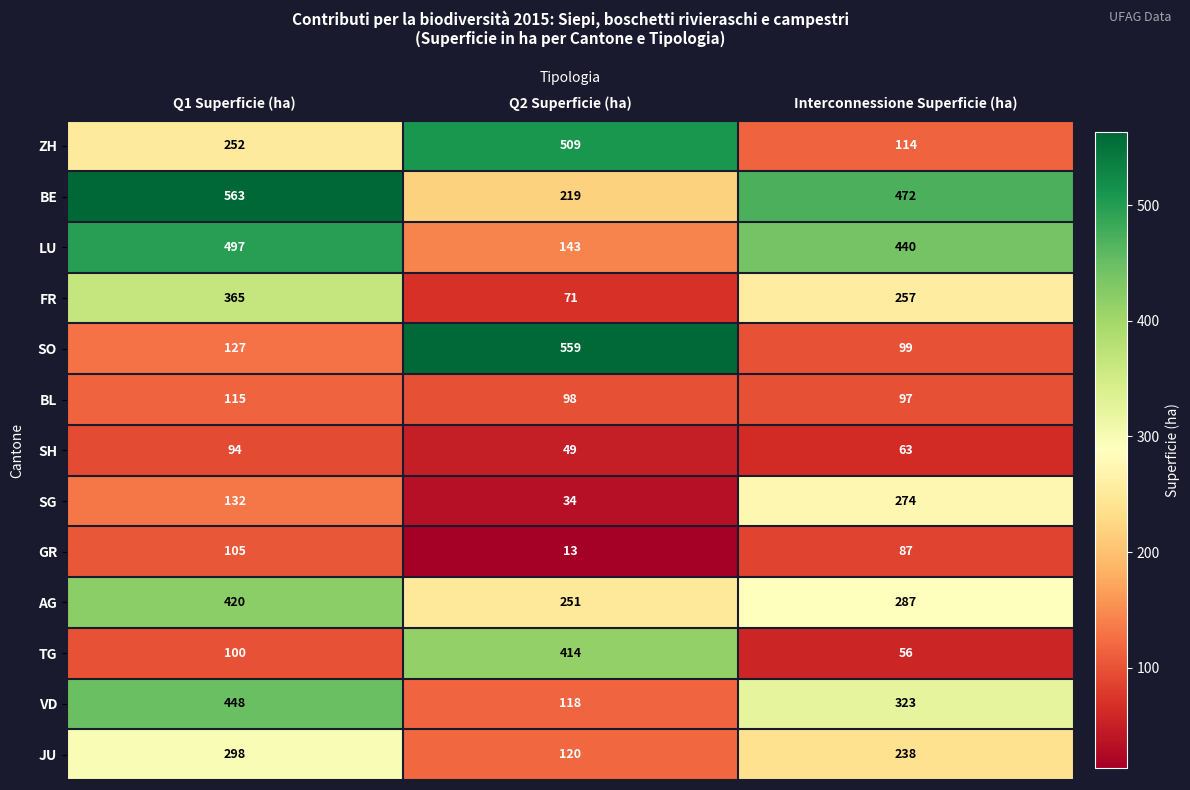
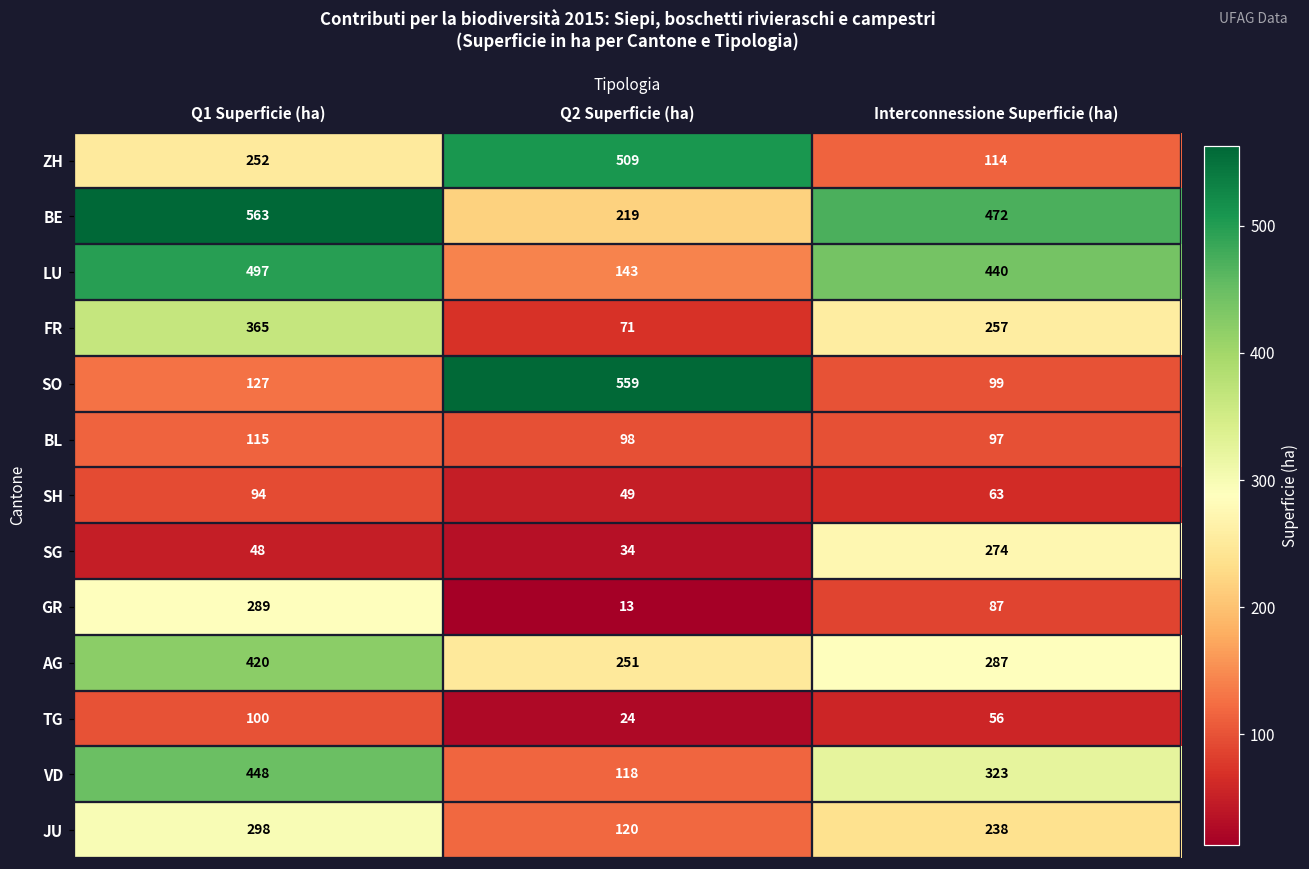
SG, Q1 Superficie (ha): 132 -> 48
GR, Q1 Superficie (ha): 105 -> 289
TG, Q2 Superficie (ha): 414 -> 24
